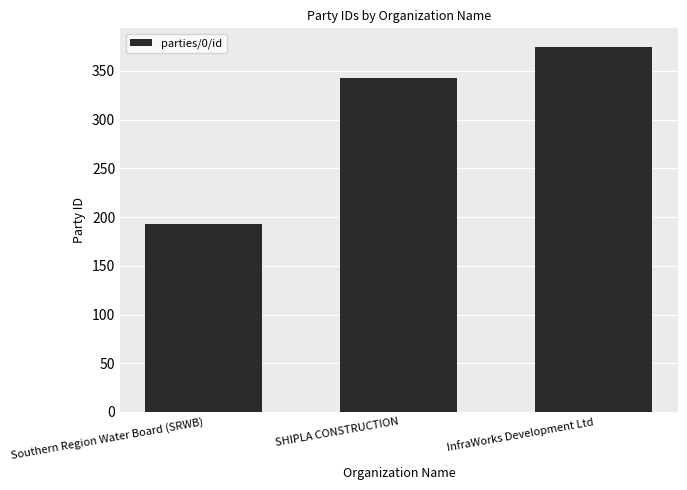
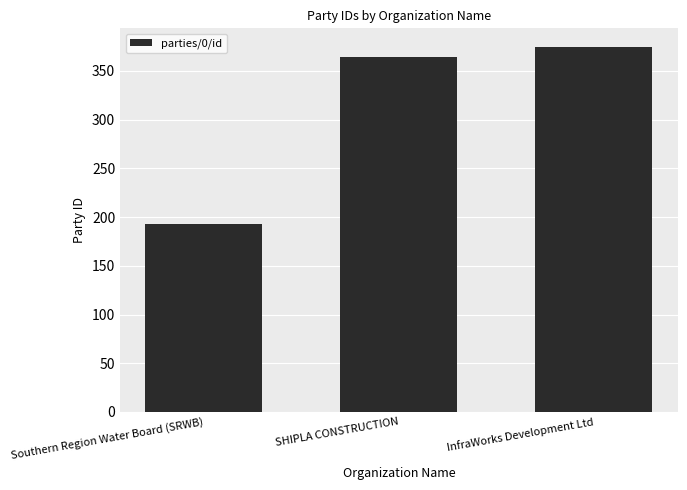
SHIPLA CONSTRUCTION: 340 -> 360
